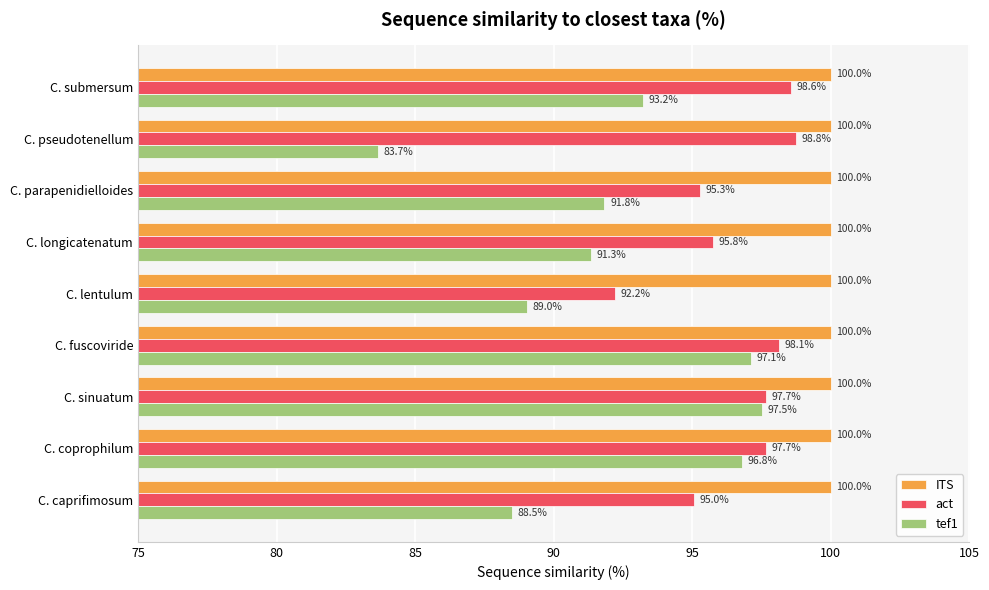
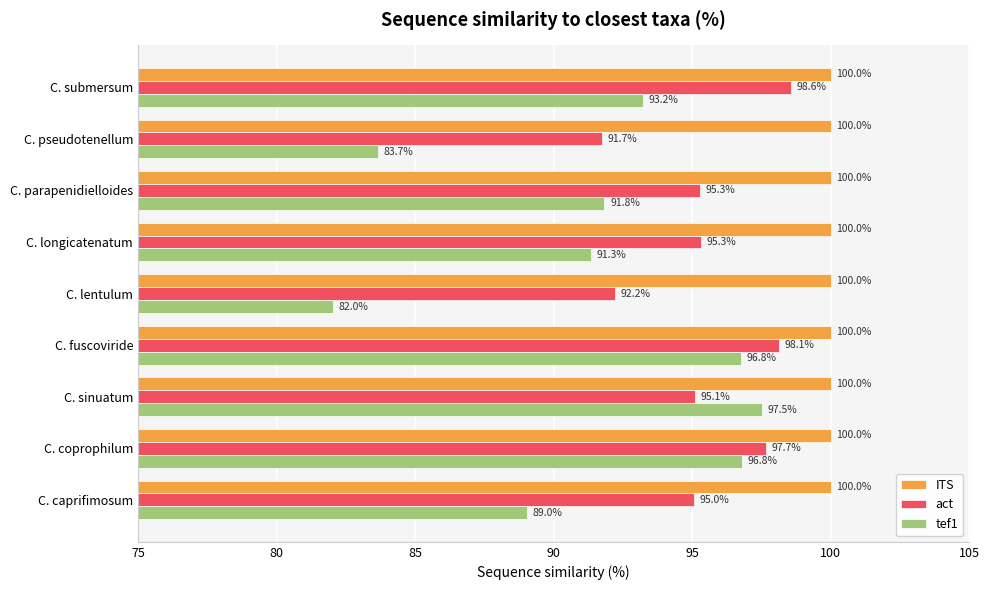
act, C. pseudotenellum: 98.8% -> 91.7%
act, C. longicatenatum: 95.8% -> 95.3%
tef1, C. lentulum: 89.0% -> 82.0%
tef1, C. fuscoviride: 97.1% -> 96.8%
act, C. sinuatum: 97.7% -> 95.1%
tef1, C. caprifimosum: 88.5% -> 89.0%
